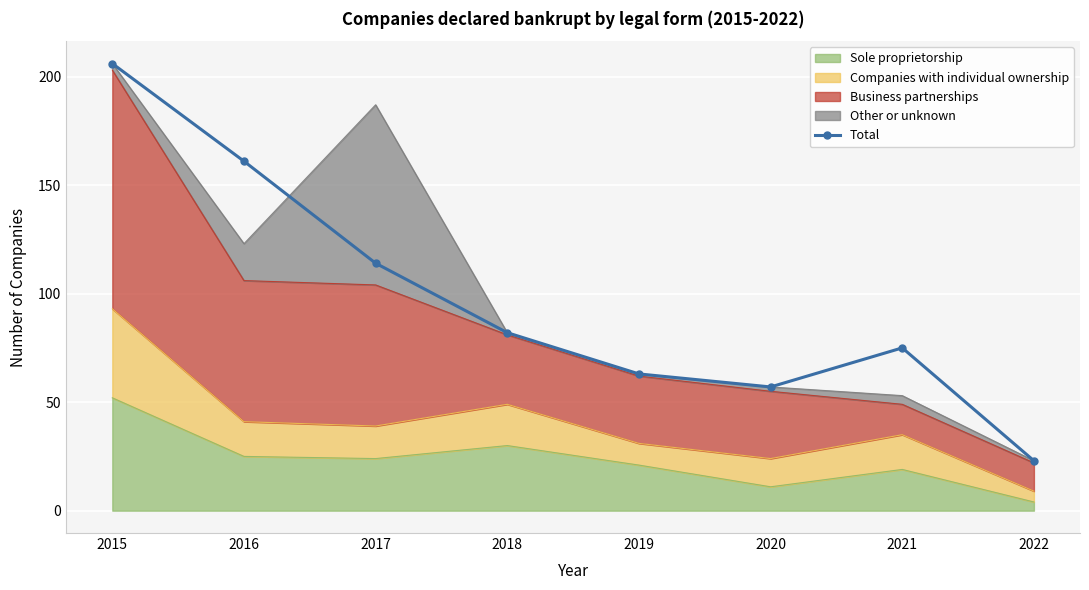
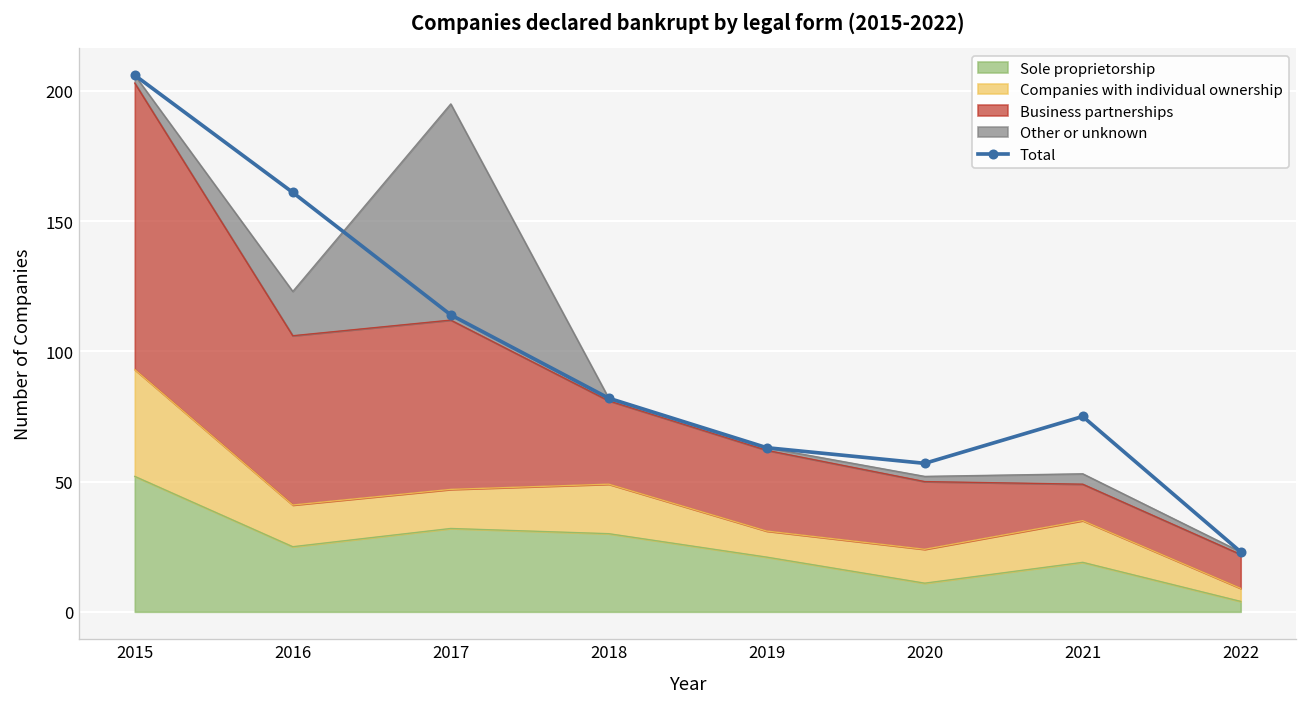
Sole proprietorship, 2017: 24 -> 32
Business partnerships, 2020: 31 -> 26
